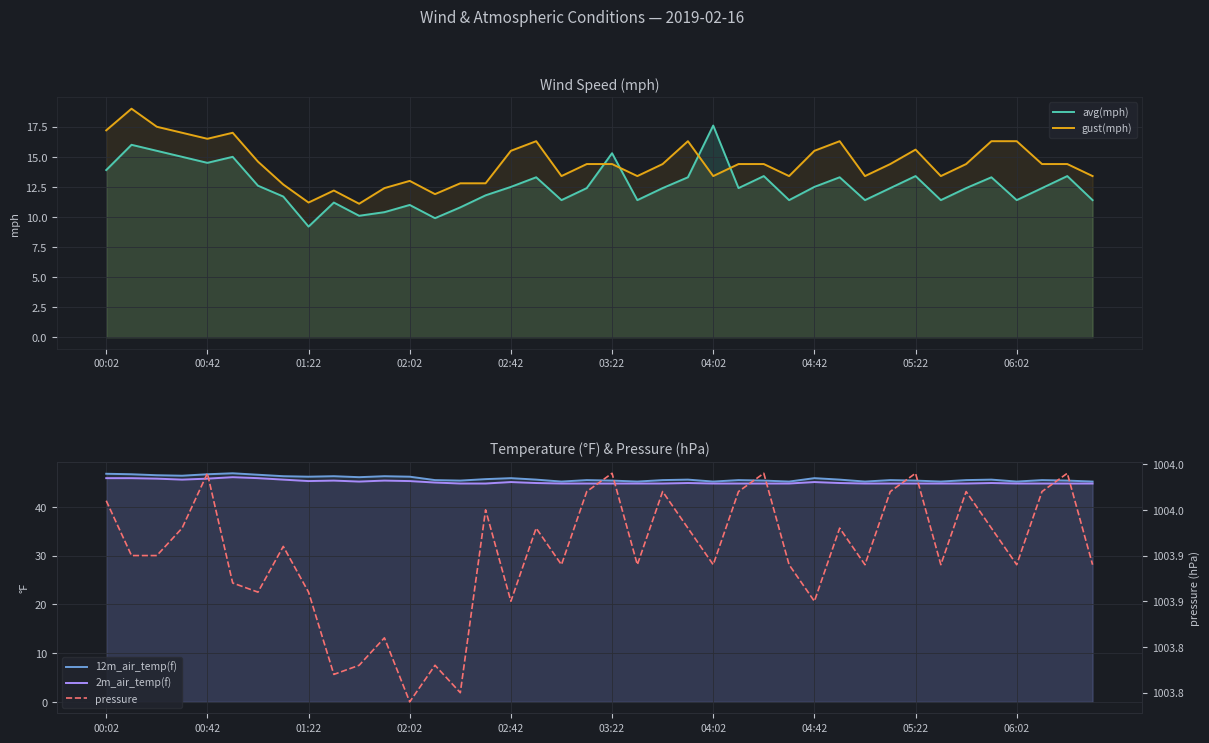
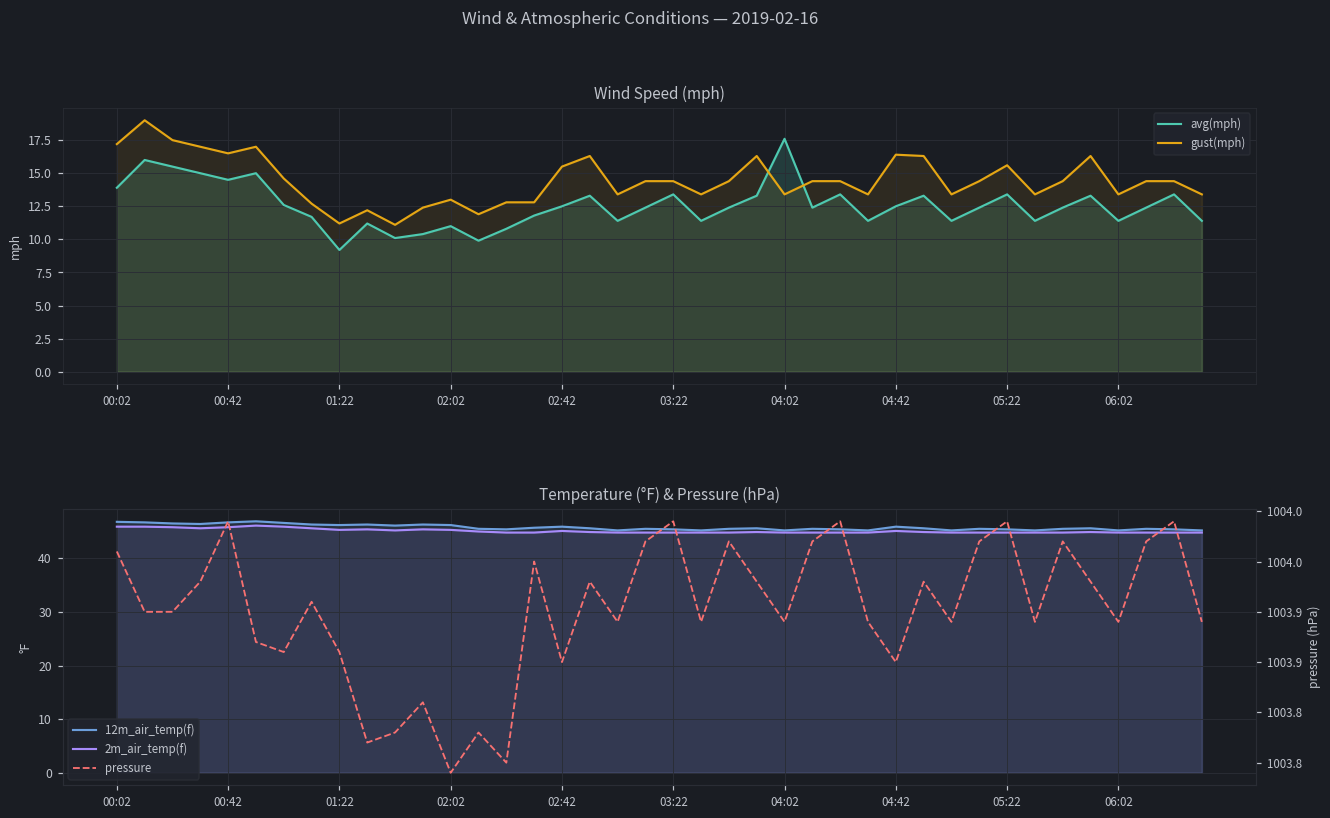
Wind Speed (mph), avg(mph), 03:22: 15.3 -> 13.4
Wind Speed (mph), gust(mph), 04:42: 15.5 -> 16.4
Wind Speed (mph), gust(mph), 06:02: 16.3 -> 13.4
